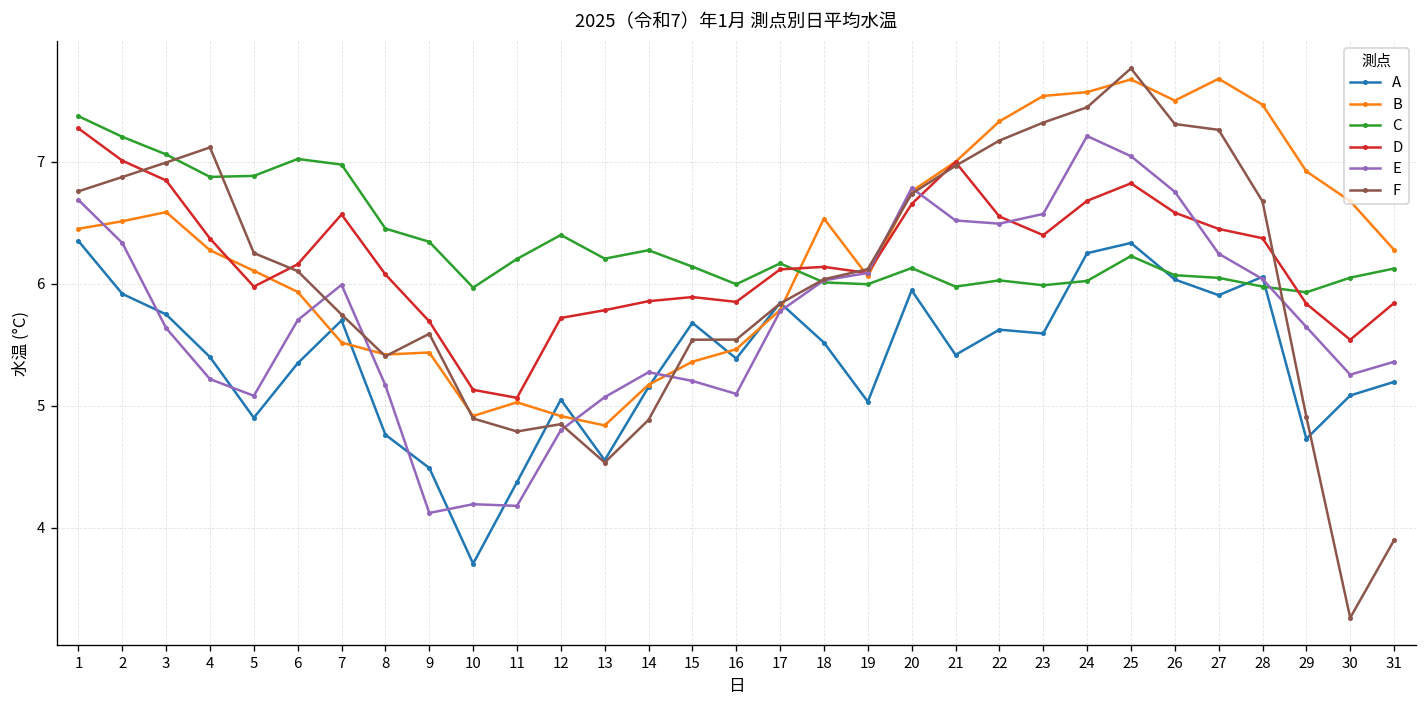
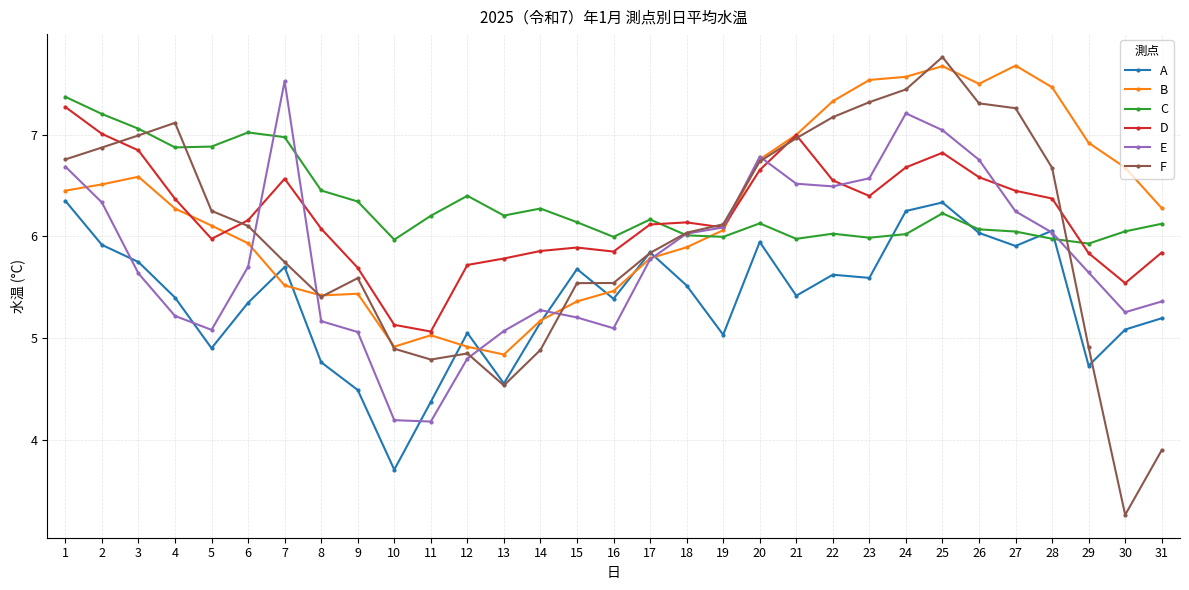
E, 7: 5.99 -> 7.52
E, 9: 4.12 -> 5.06
B, 18: 6.53 -> 5.89
